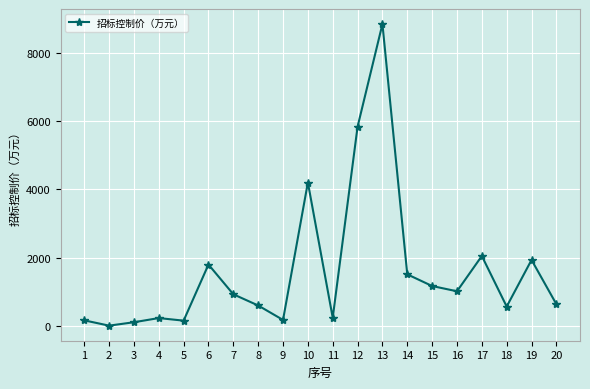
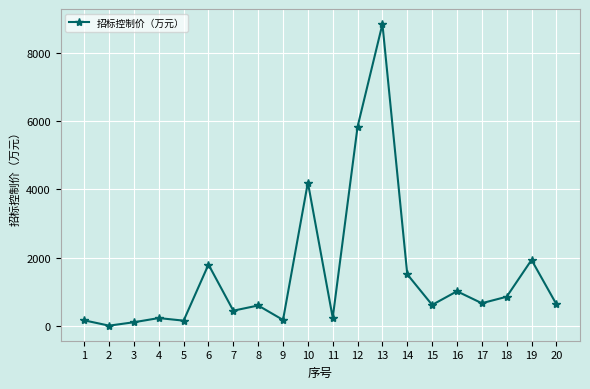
7: 900 -> 400
15: 1200 -> 600
17: 2000 -> 700
18: 600 -> 900
